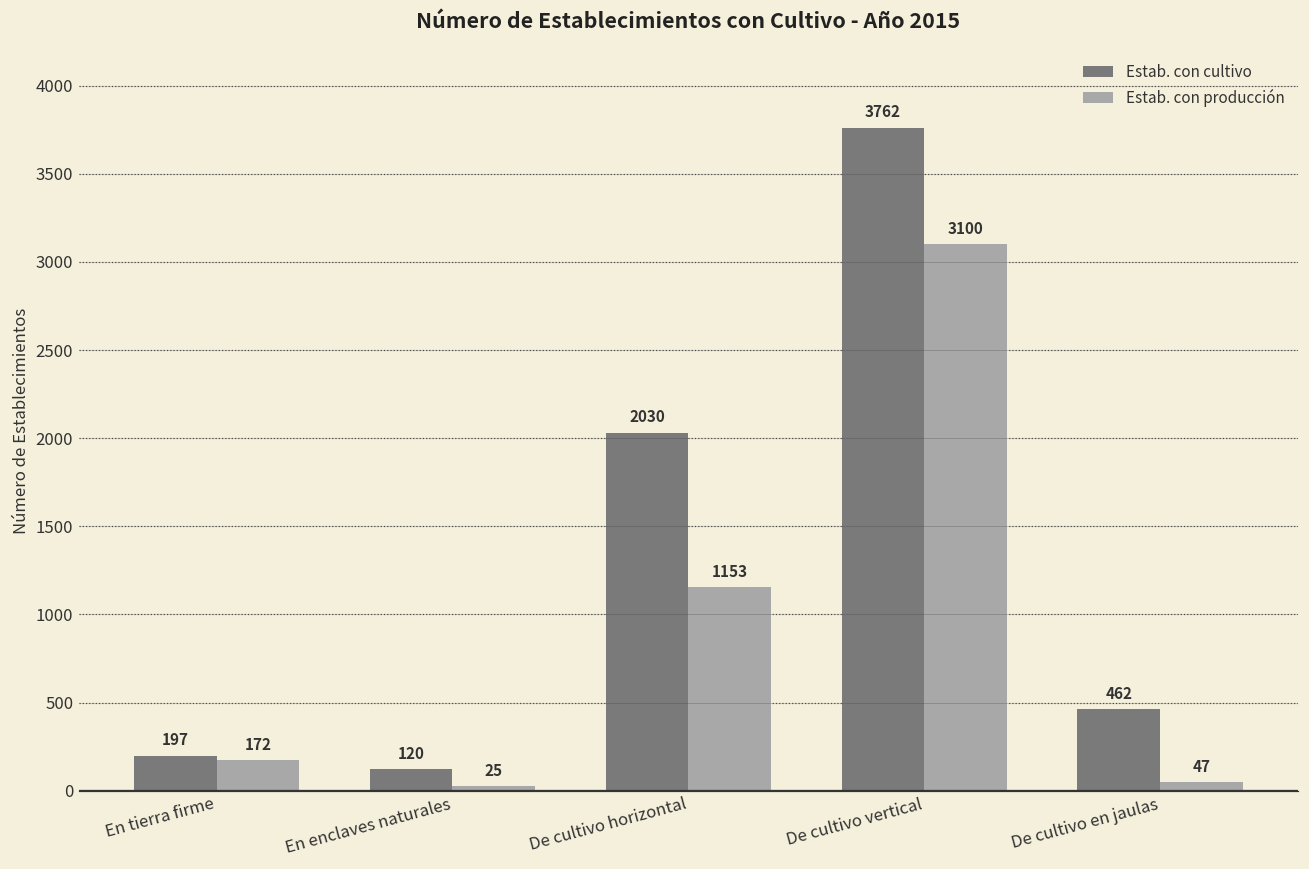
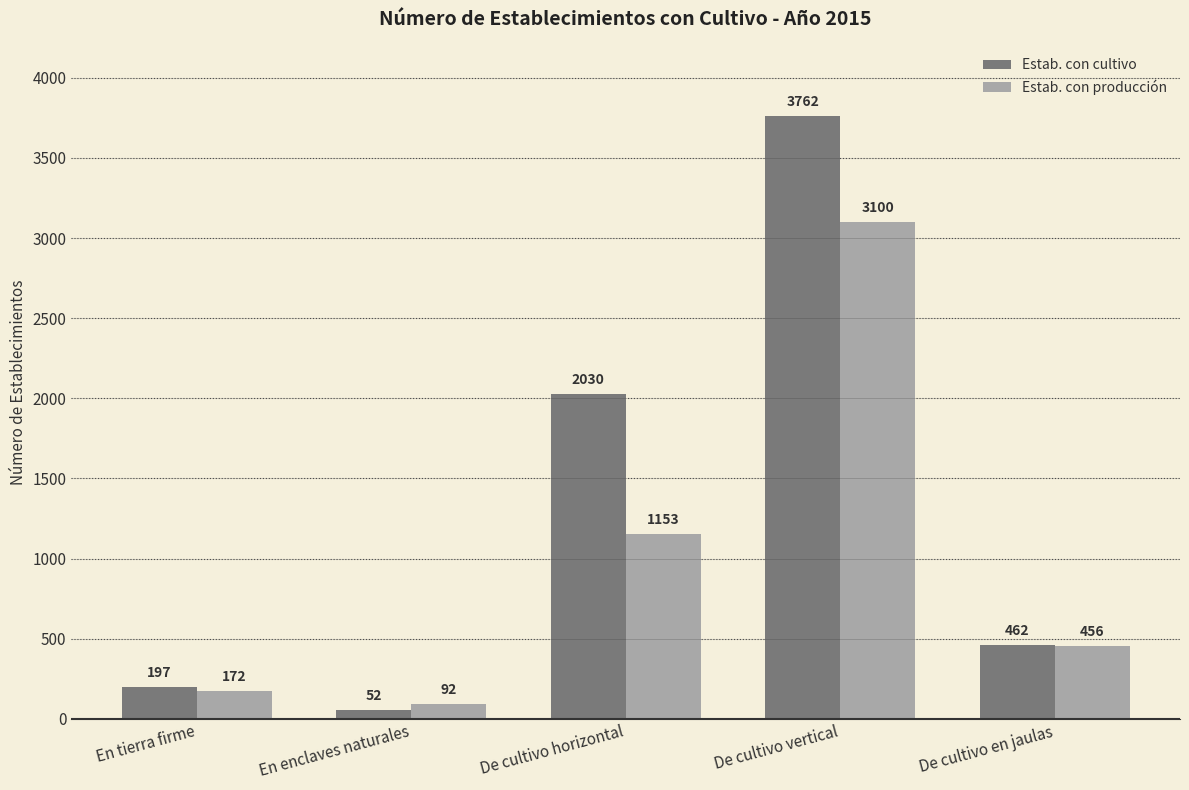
Estab. con cultivo, En enclaves naturales: 120 -> 52
Estab. con producción, En enclaves naturales: 25 -> 92
Estab. con producción, De cultivo en jaulas: 47 -> 456
